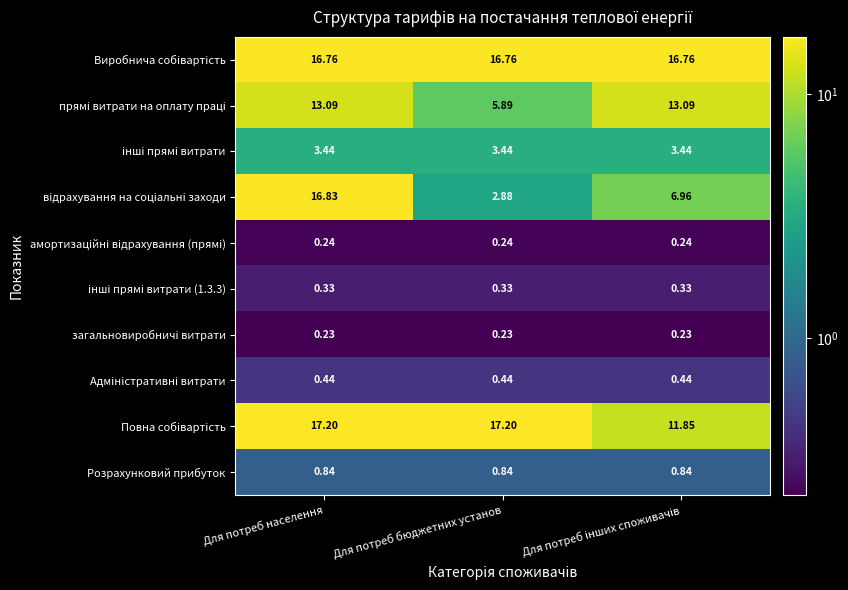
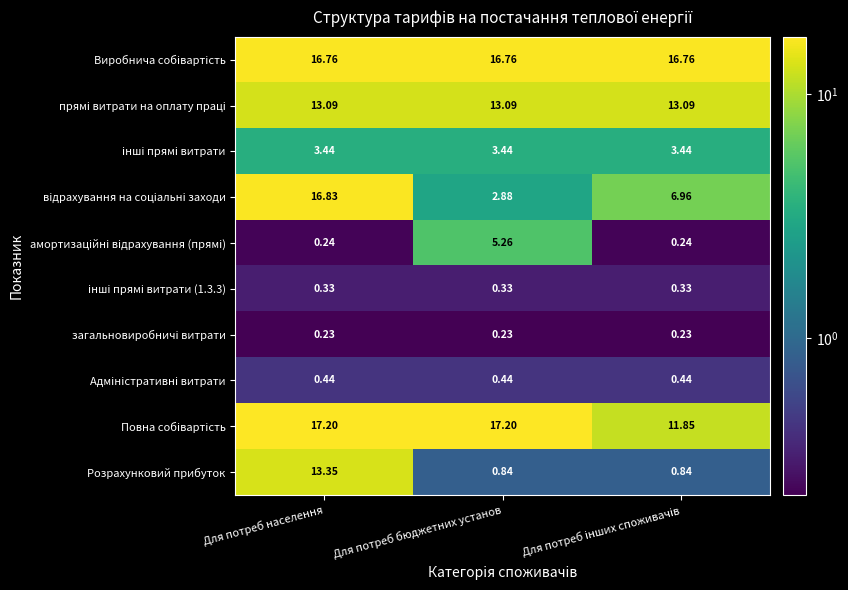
прямі витрати на оплату праці, Для потреб бюджетних установ: 5.89 -> 13.09
амортизаційні відрахування (прямі), Для потреб бюджетних установ: 0.24 -> 5.26
Розрахунковий прибуток, Для потреб населення: 0.84 -> 13.35
